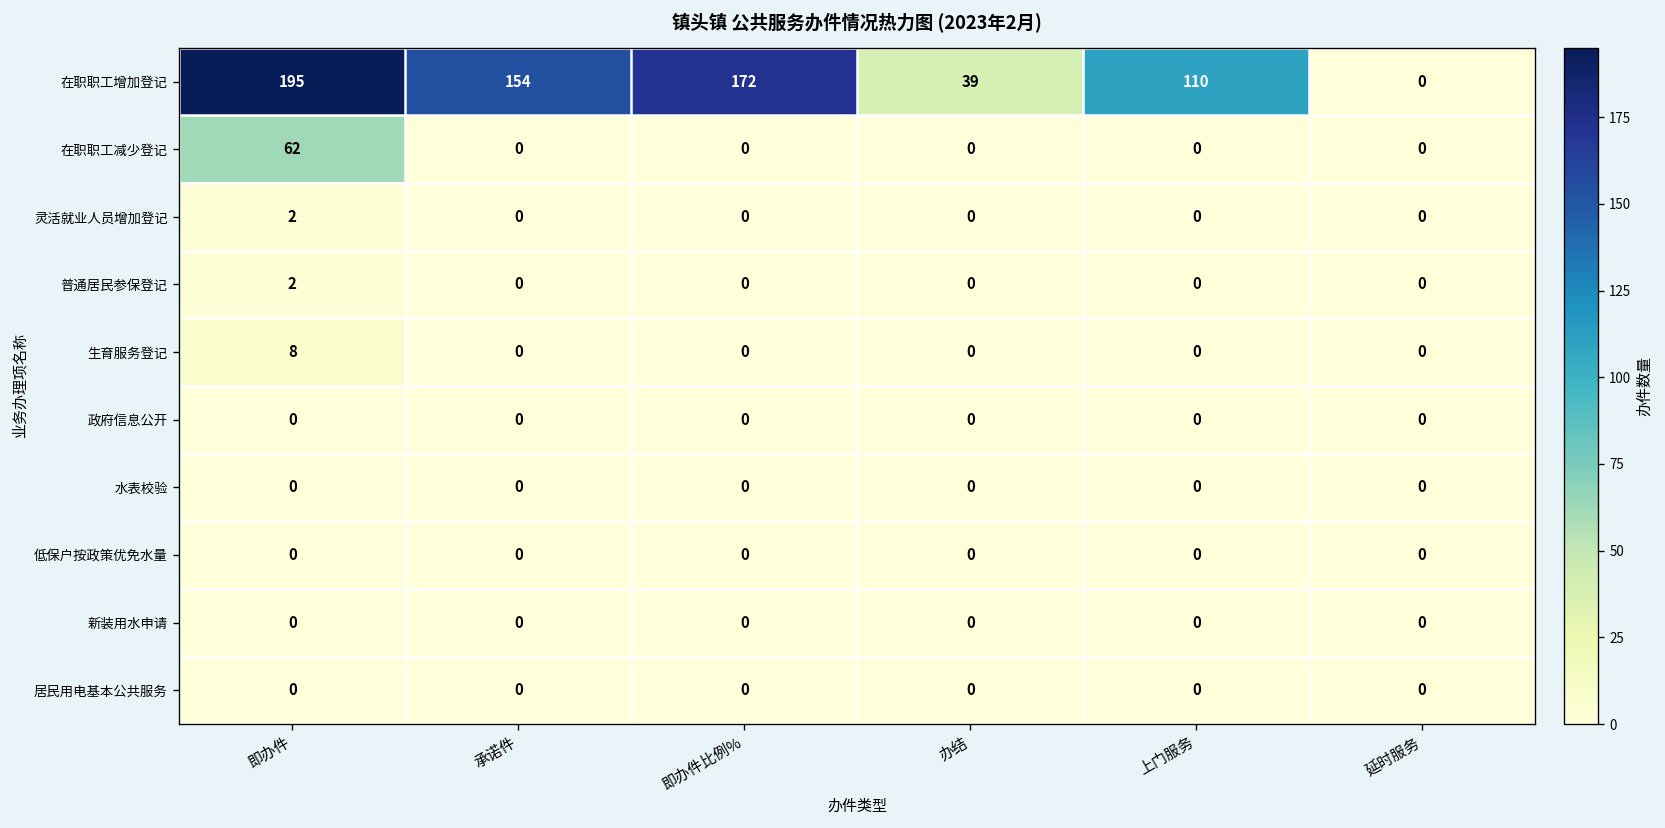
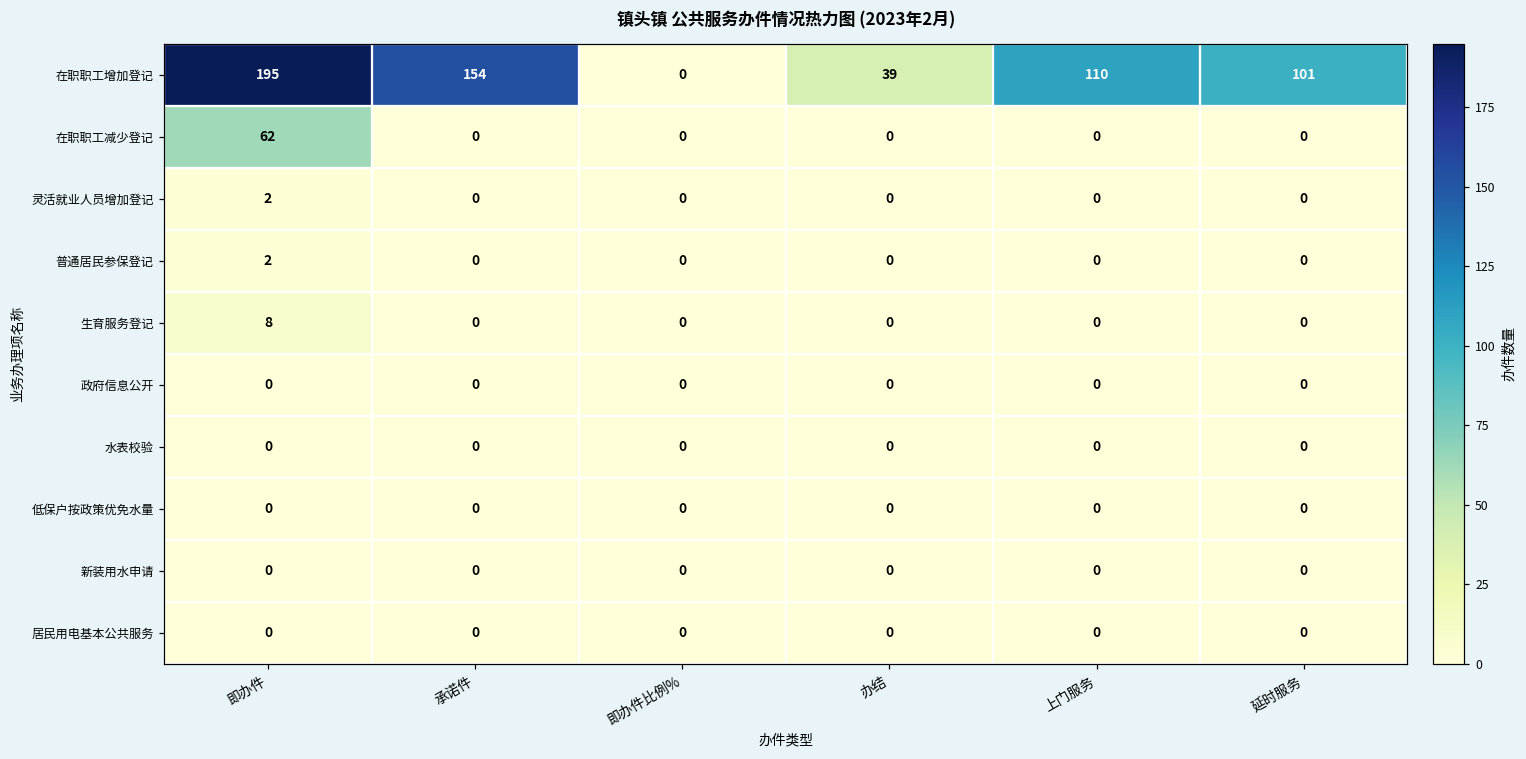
在职职工增加登记, 即办件比例%: 172 -> 0
在职职工增加登记, 延时服务: 0 -> 101
